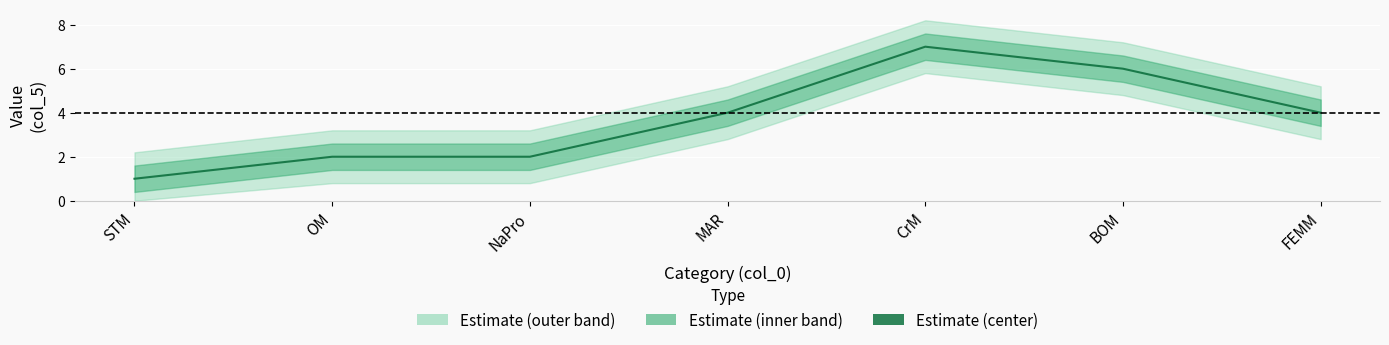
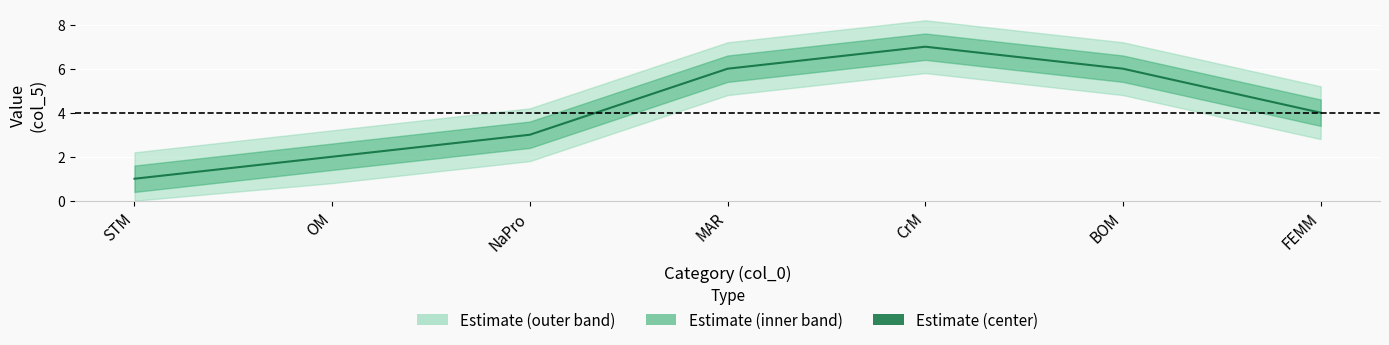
Estimate (center), NaPro: 2 -> 3
Estimate (center), MAR: 4 -> 6
